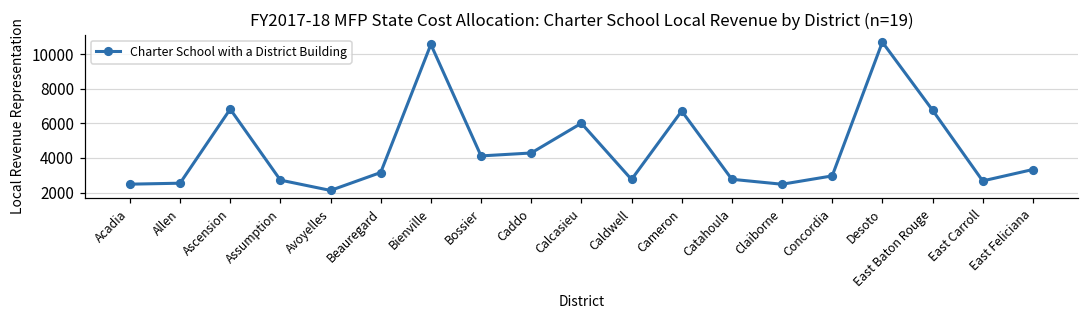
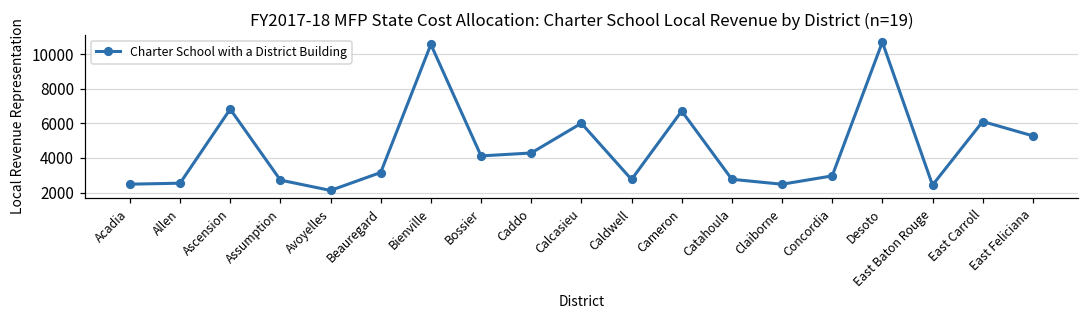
East Baton Rouge: 6800 -> 2400
East Carroll: 2700 -> 6100
East Feliciana: 3300 -> 5300
